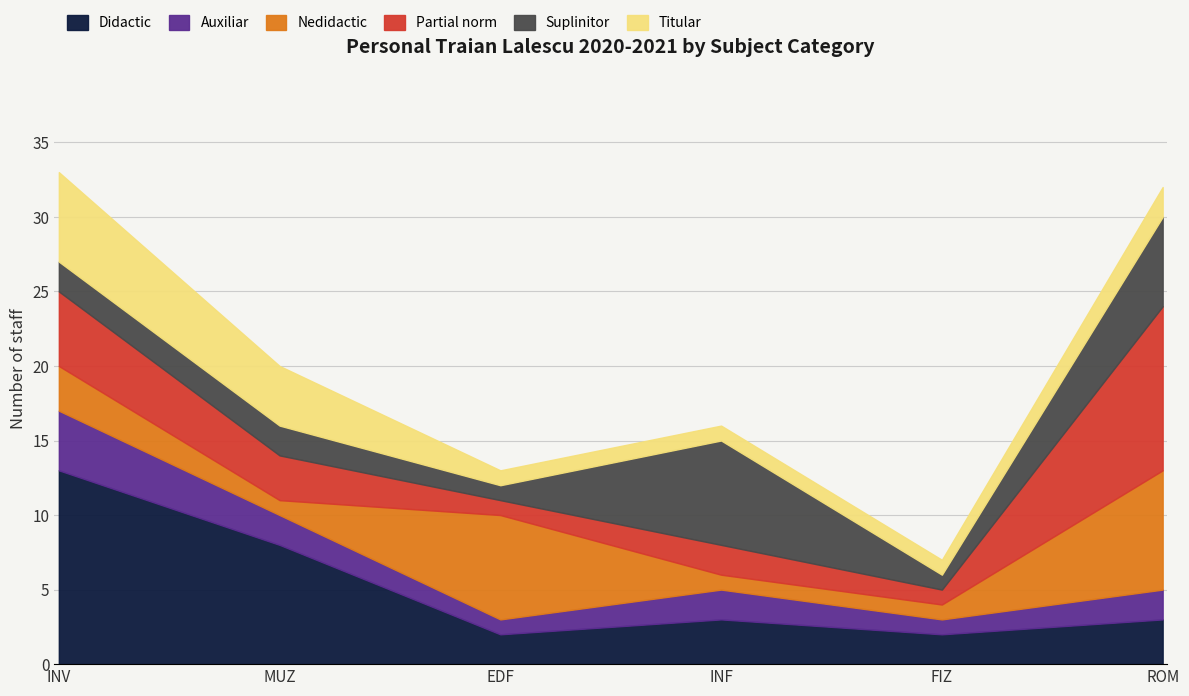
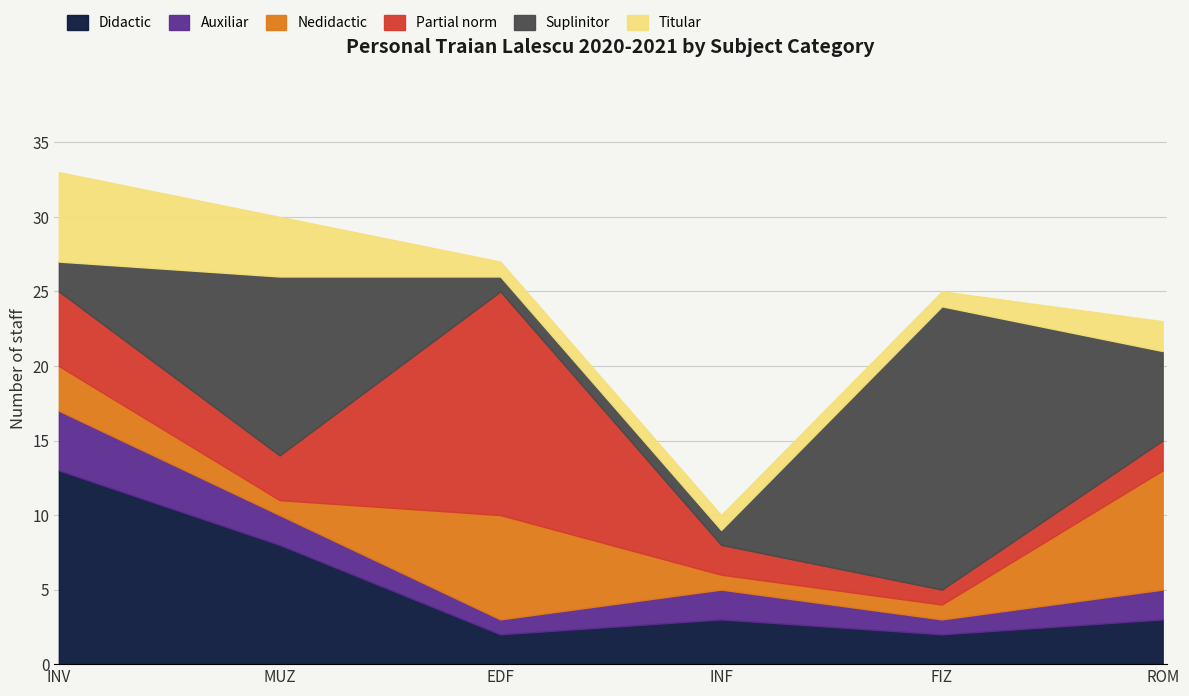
Suplinitor, MUZ: 2 -> 12
Partial norm, EDF: 1 -> 15
Suplinitor, INF: 7 -> 1
Suplinitor, FIZ: 1 -> 19
Partial norm, ROM: 11 -> 2
